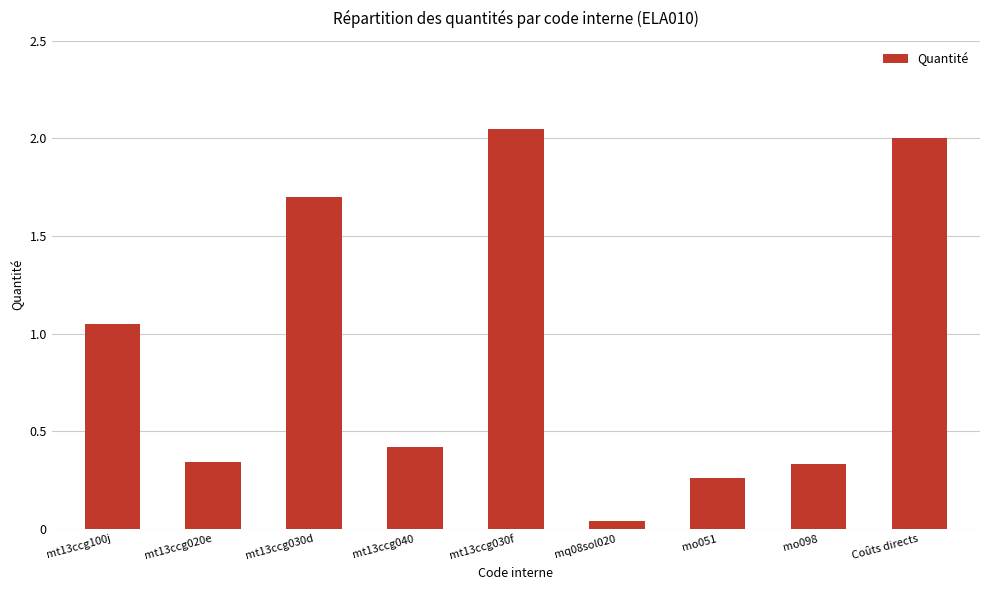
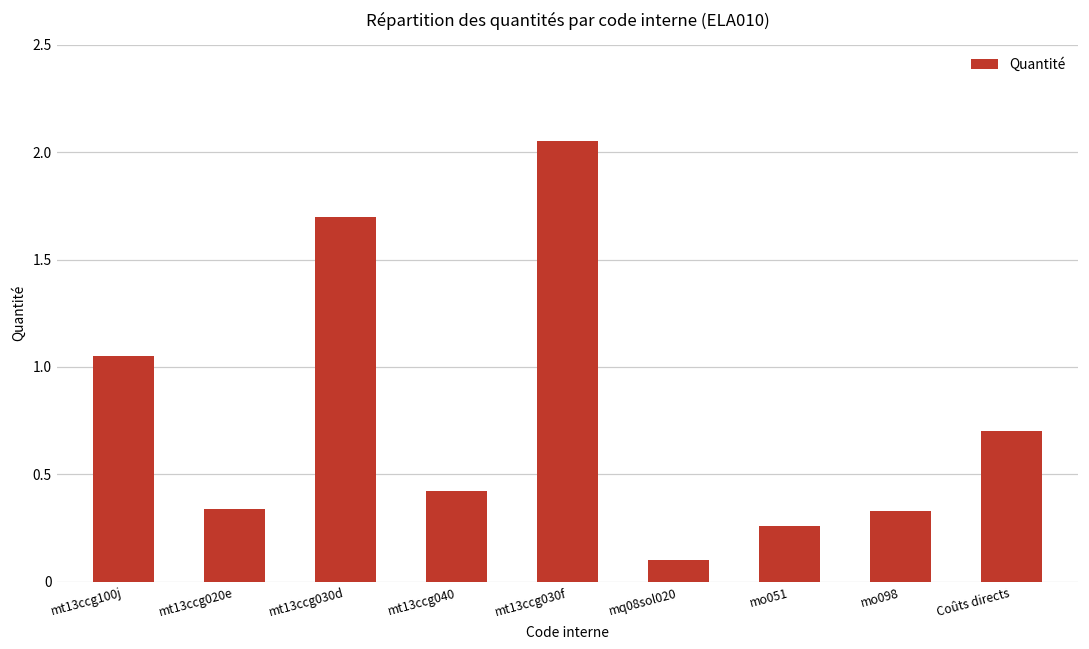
mq08sol020: 0.04 -> 0.10
Coûts directs: 2.0 -> 0.7
